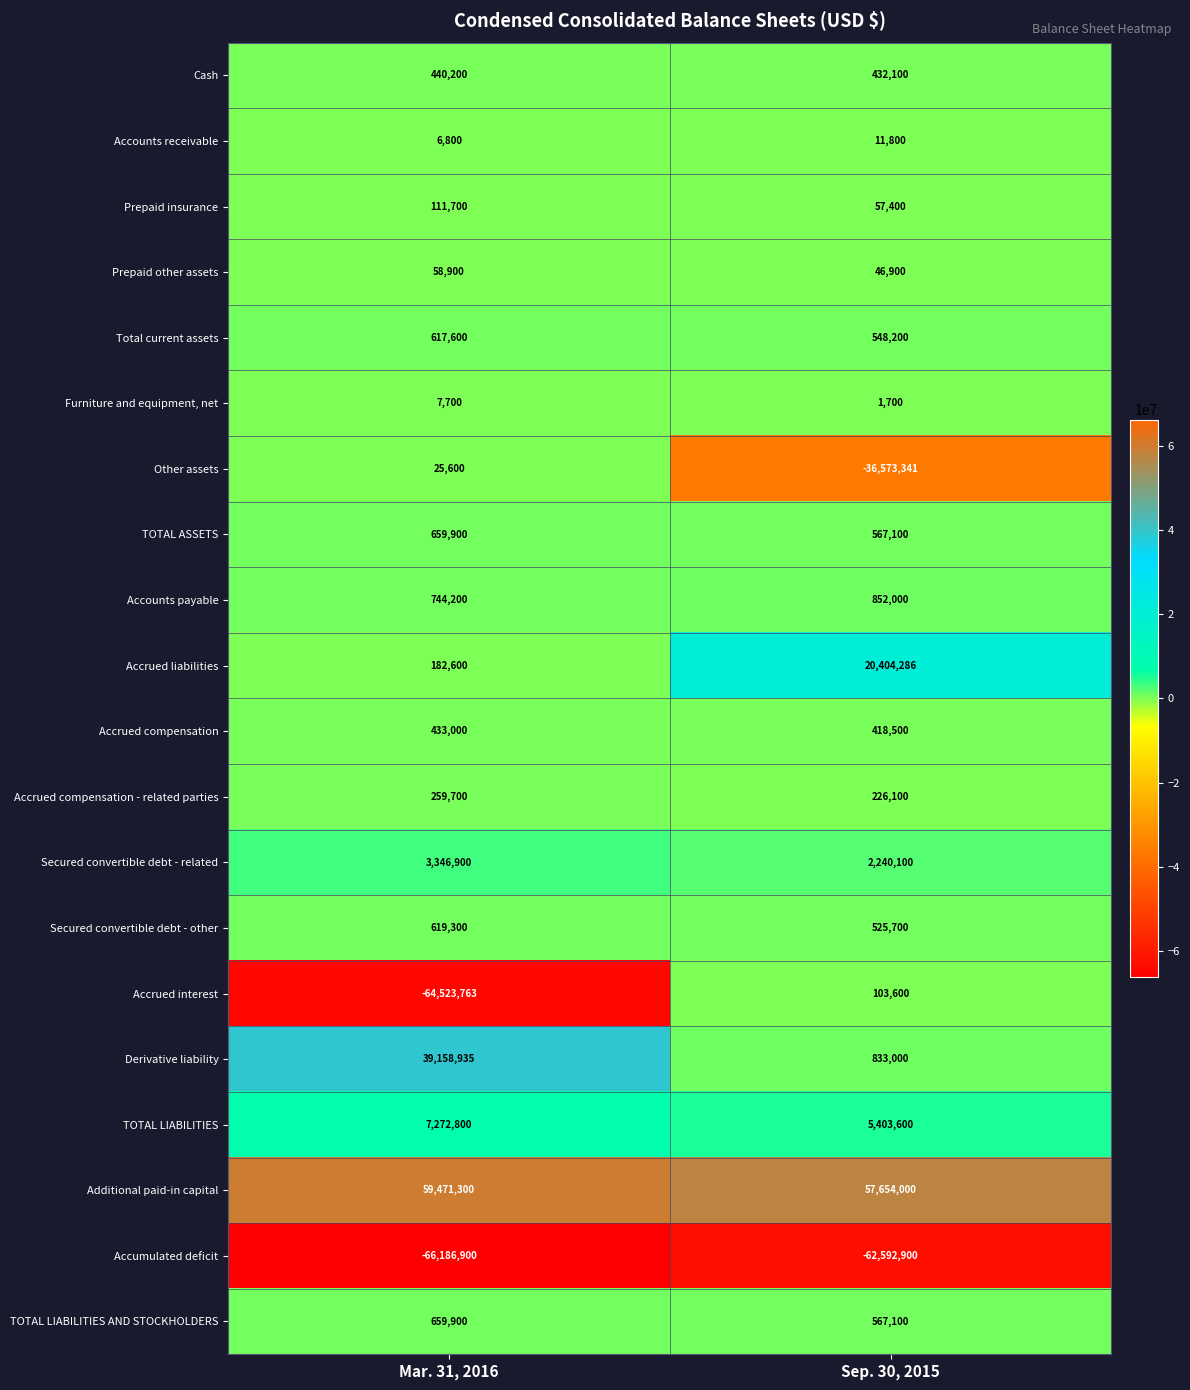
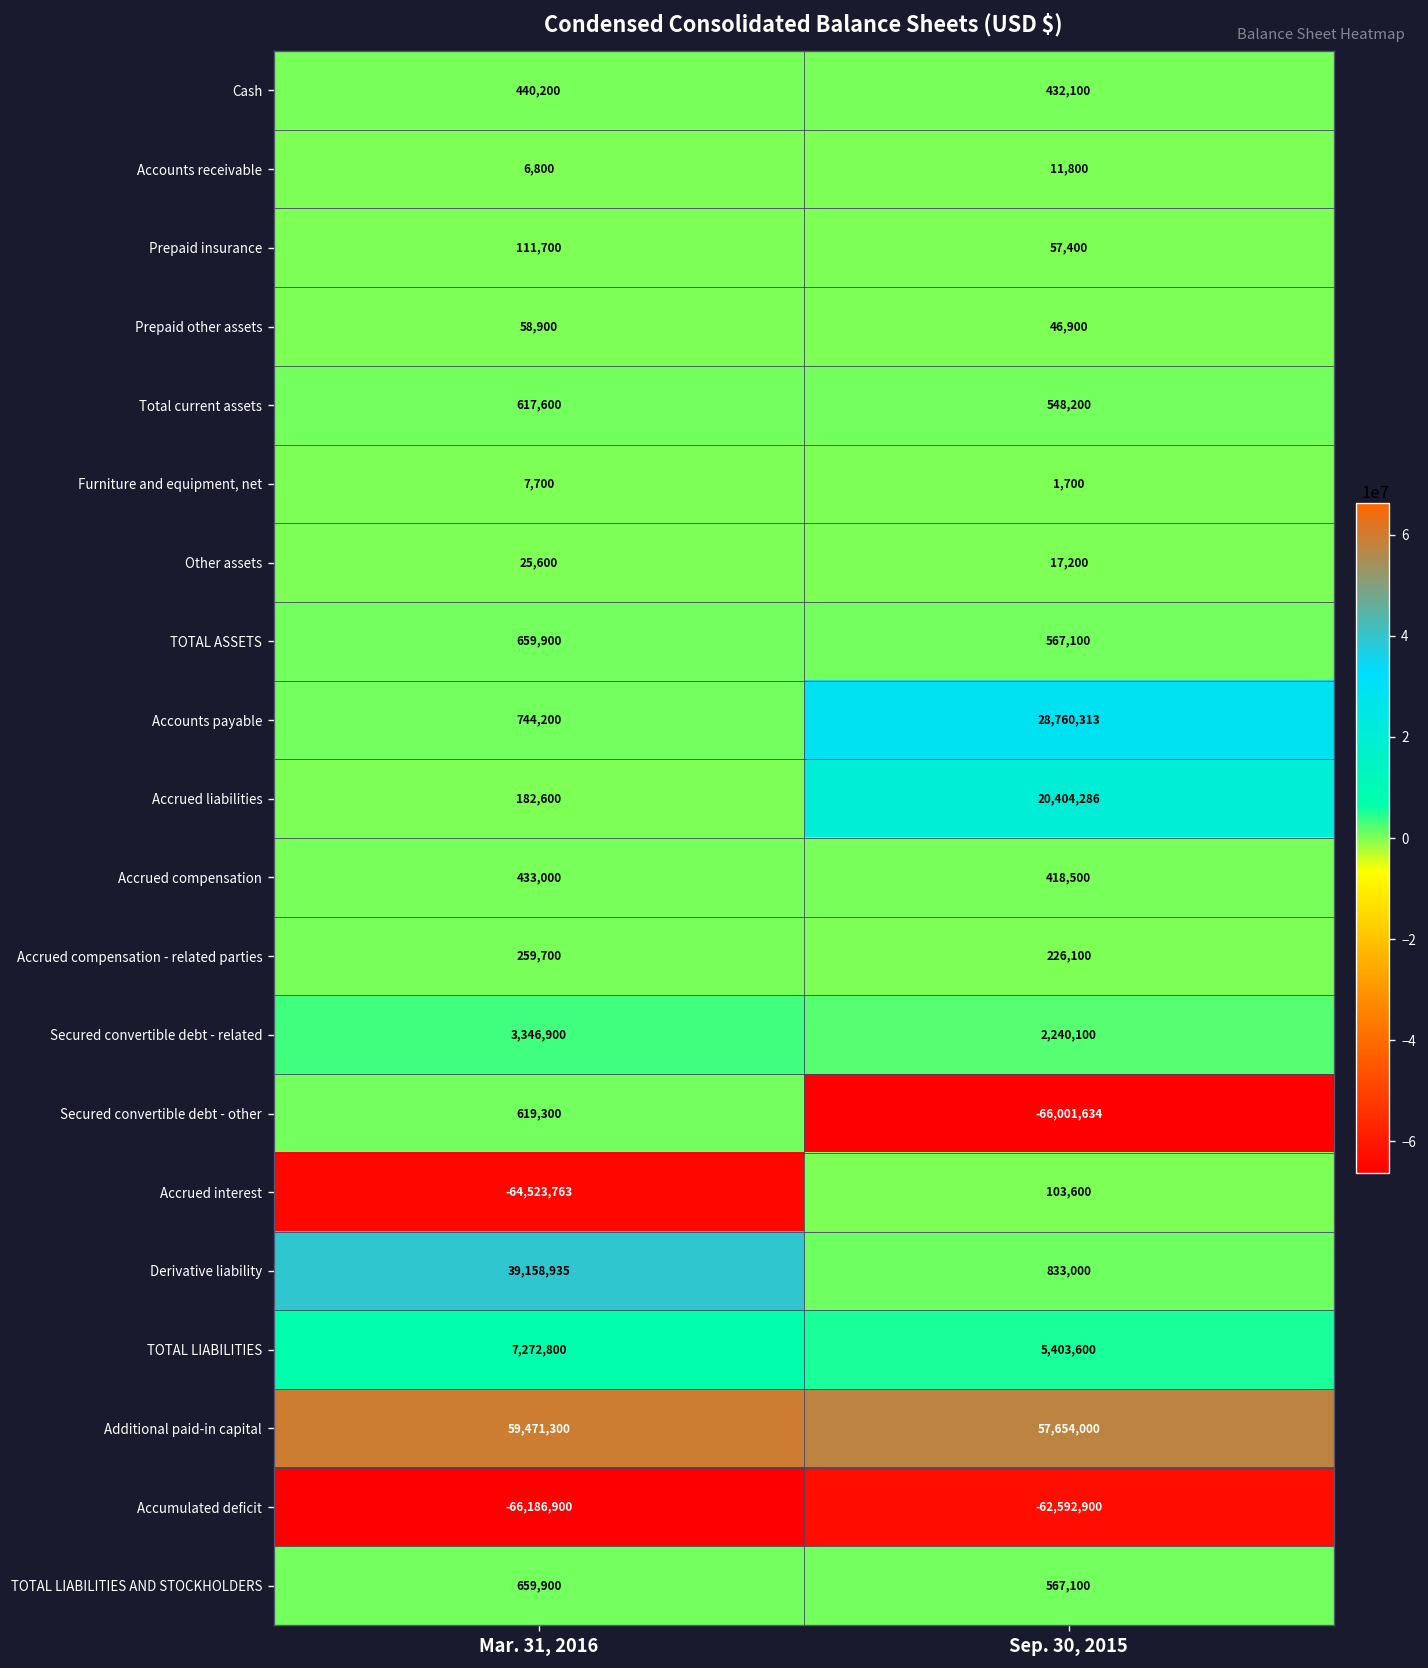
Other assets, Sep. 30, 2015: -36,573,341 -> 17,200
Accounts payable, Sep. 30, 2015: 852,000 -> 28,760,313
Secured convertible debt - other, Sep. 30, 2015: 525,700 -> -66,001,634
